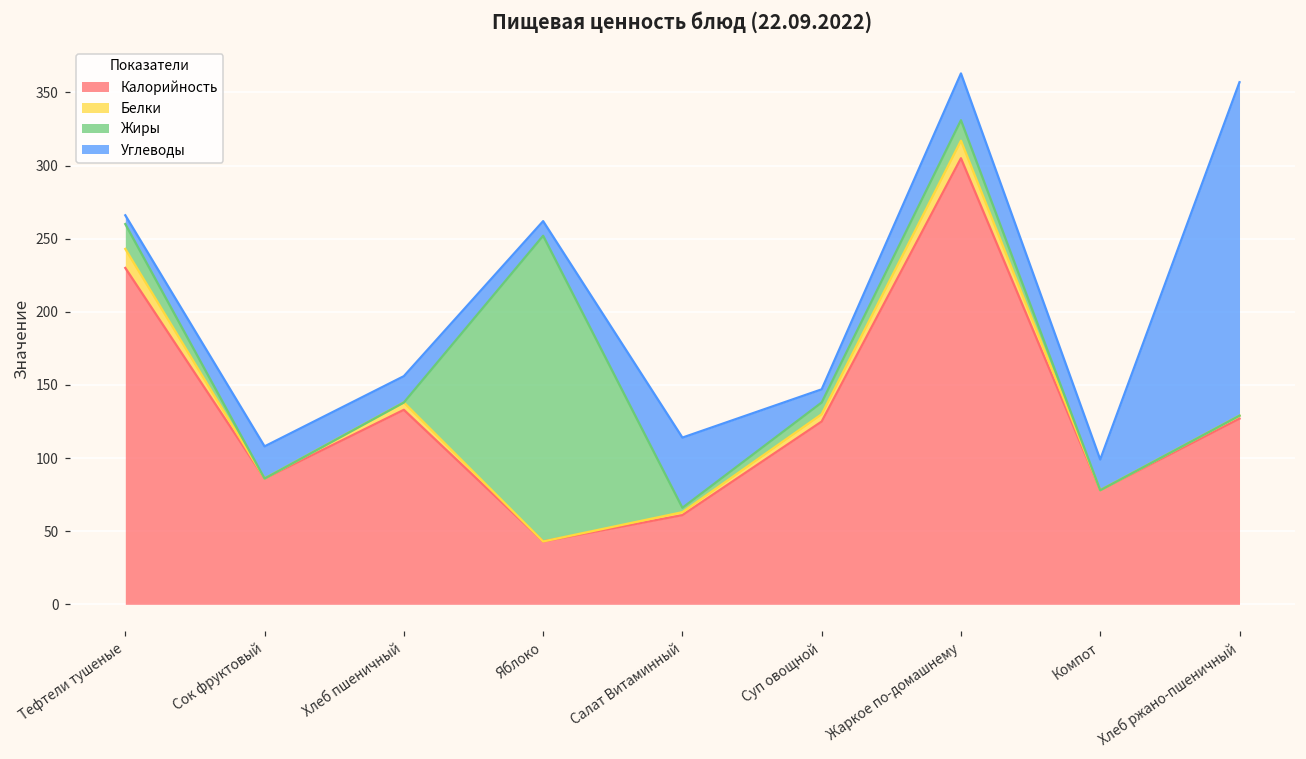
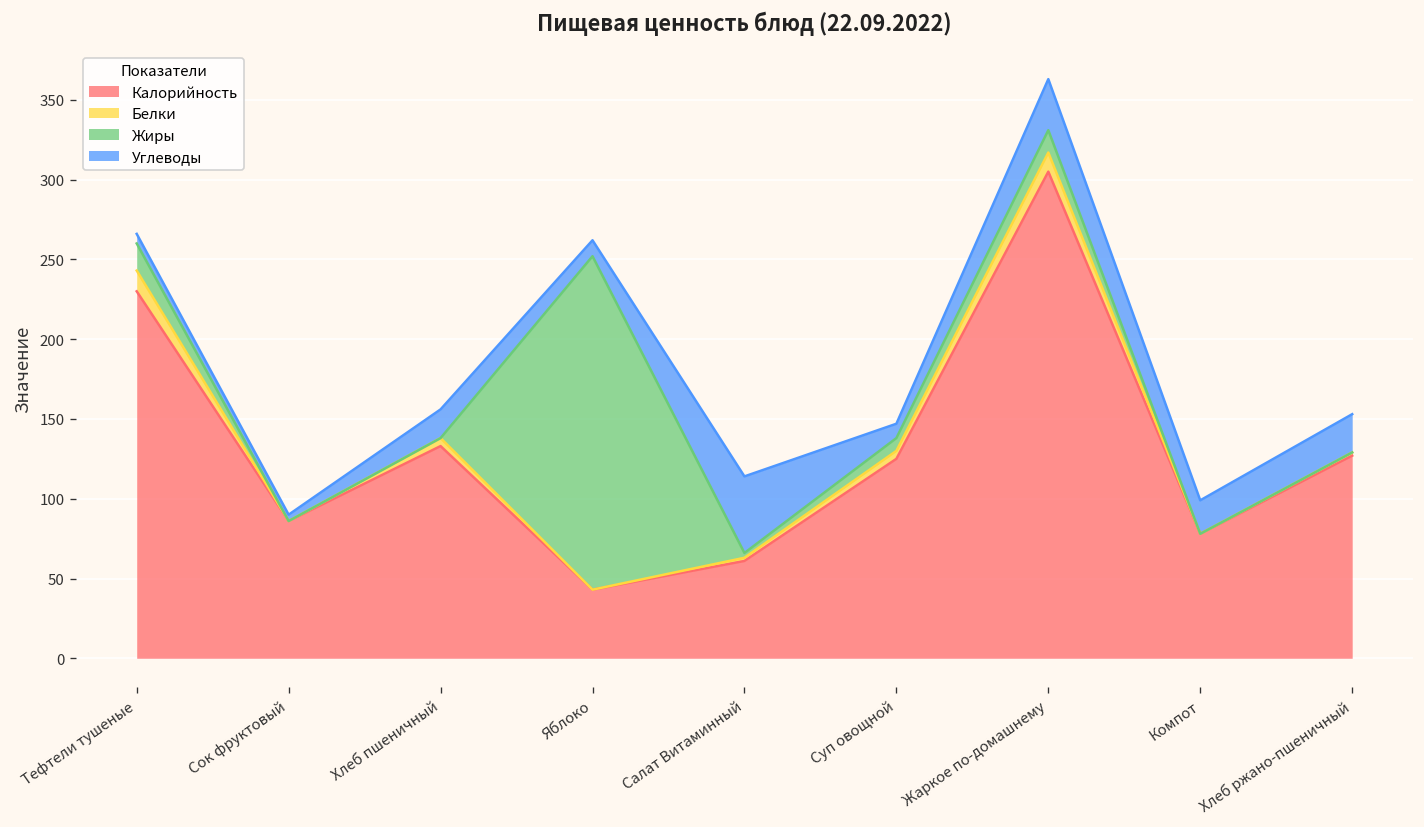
Углеводы, Сок фруктовый: 22 -> 4
Углеводы, Хлеб ржано-пшеничный: 228 -> 24
